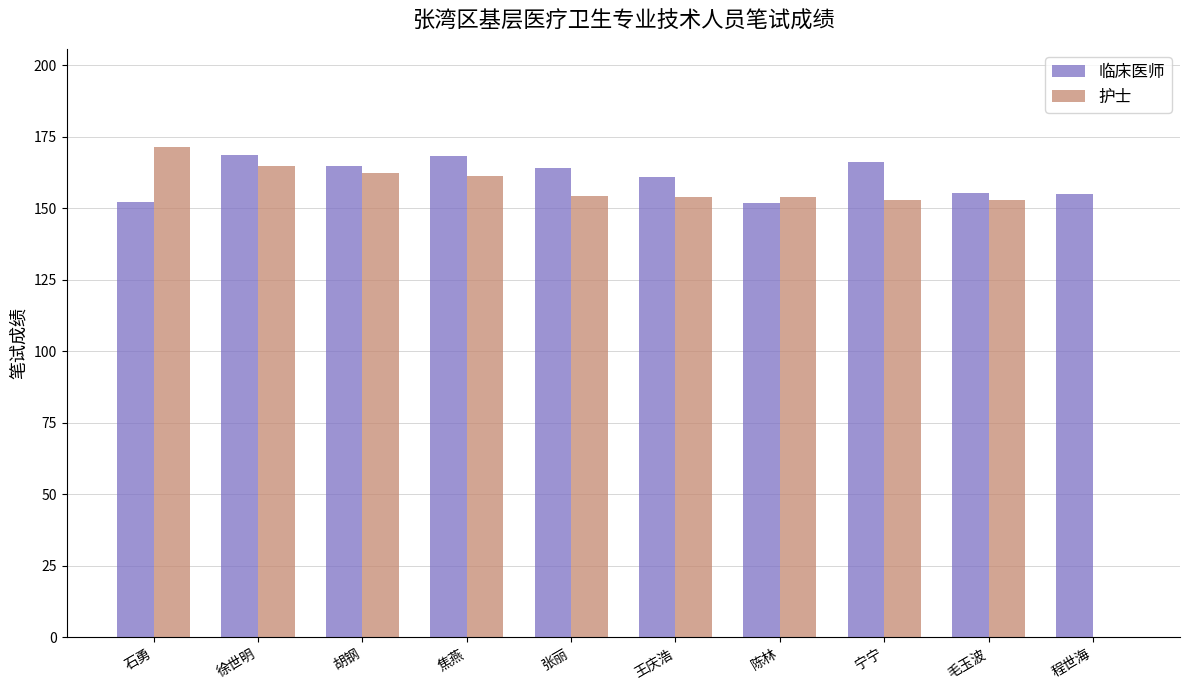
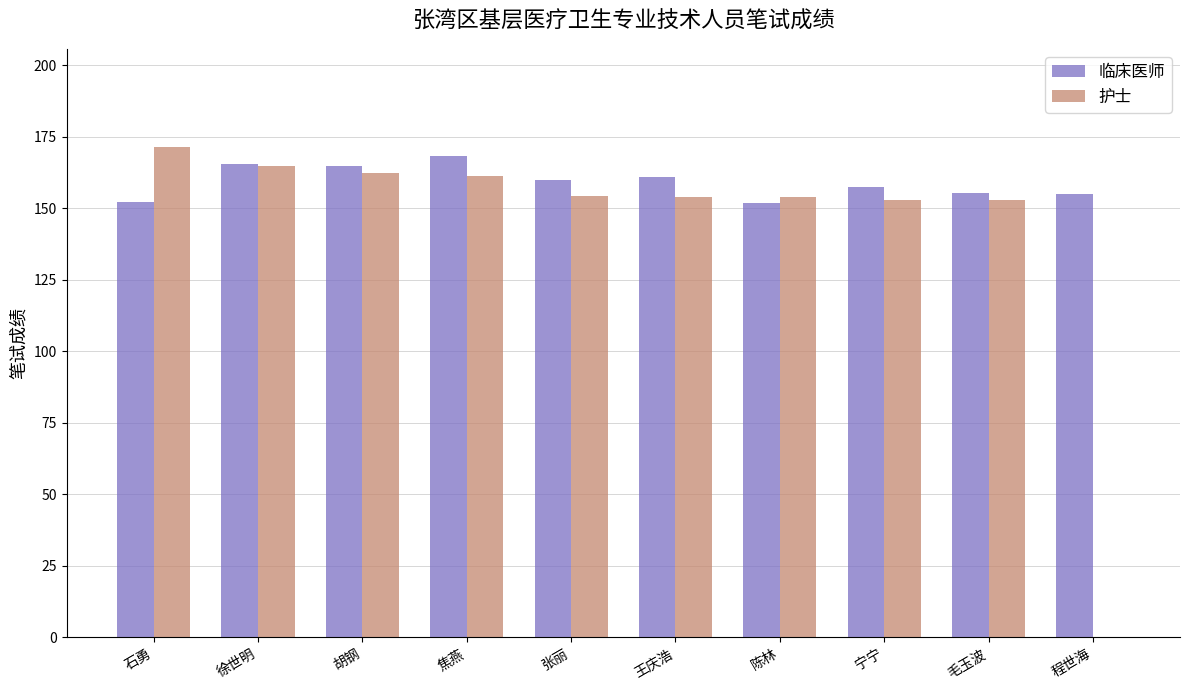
临床医师, 徐世明: 169 -> 166
临床医师, 张丽: 164 -> 160
临床医师, 宁宁: 166 -> 158
